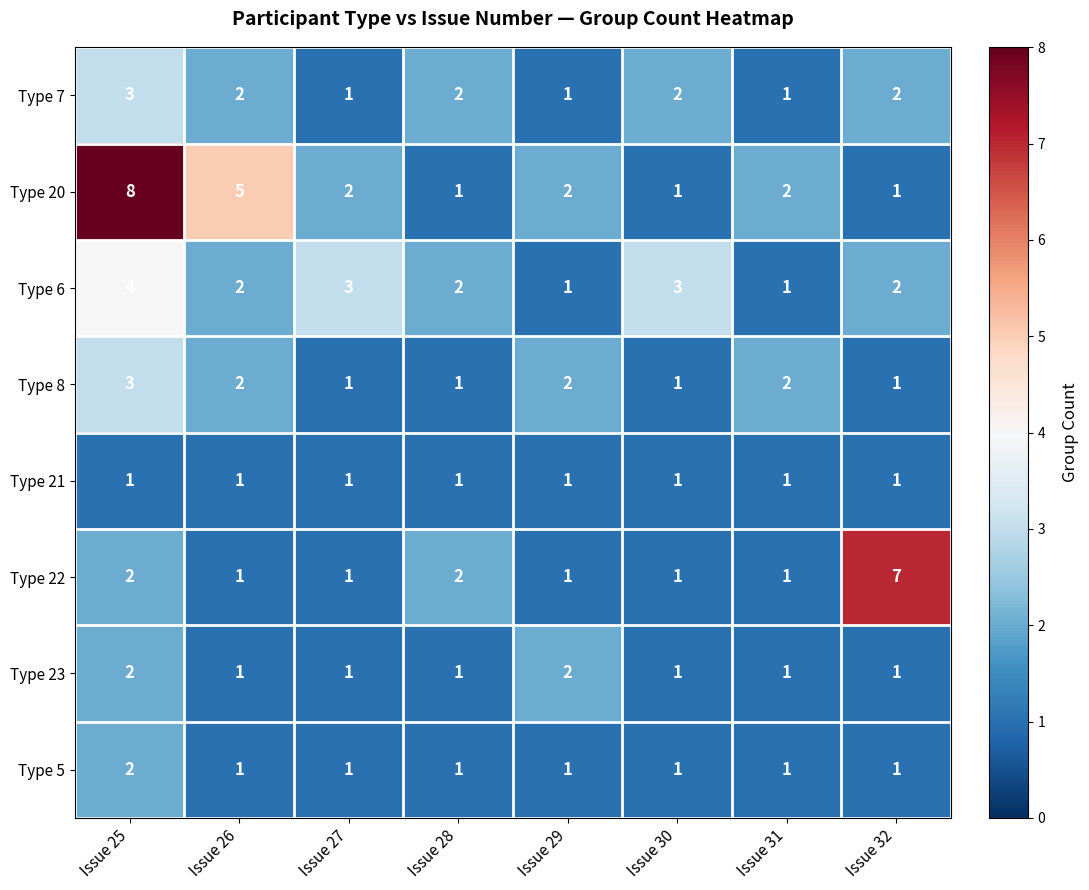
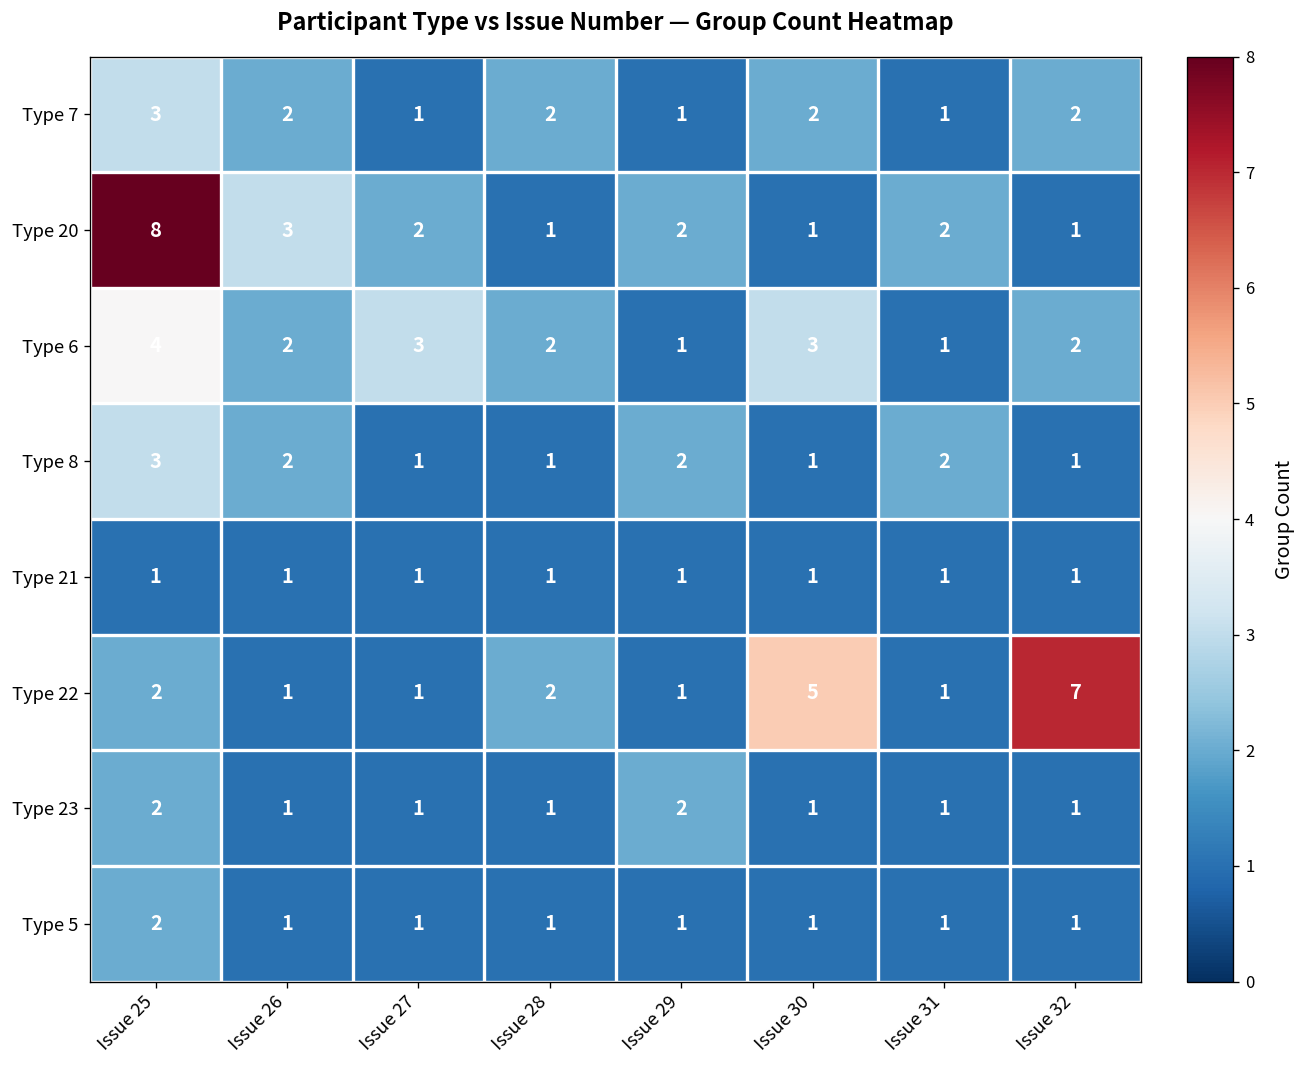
Type 20, Issue 26: 5 -> 3
Type 22, Issue 30: 1 -> 5
